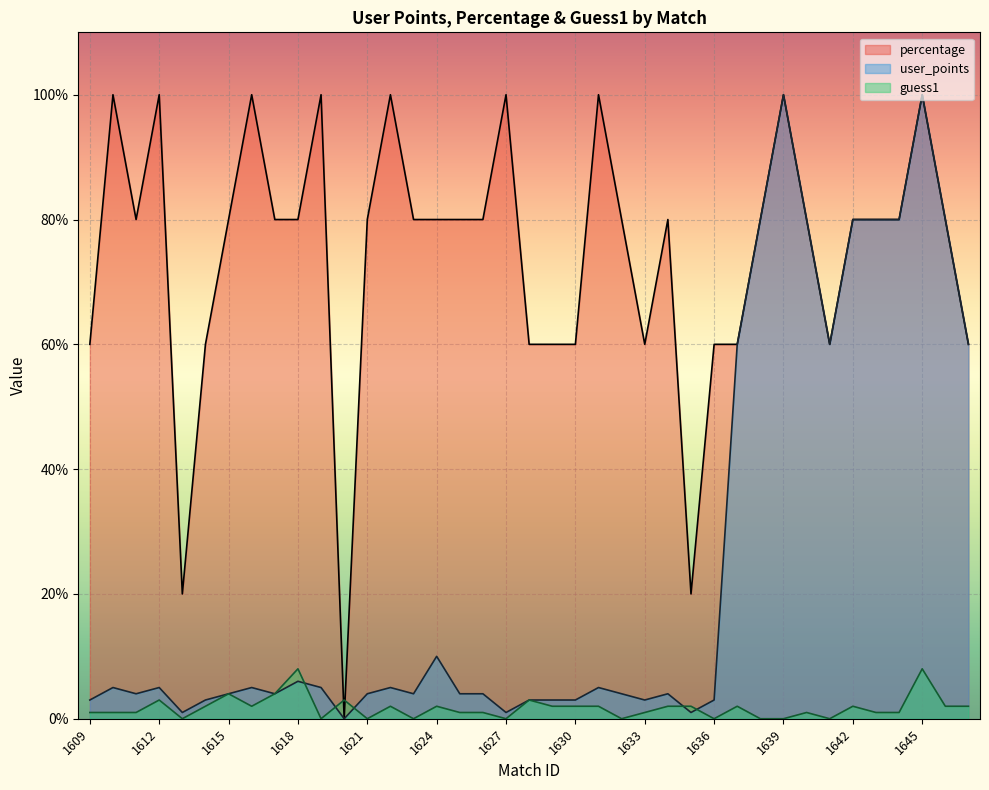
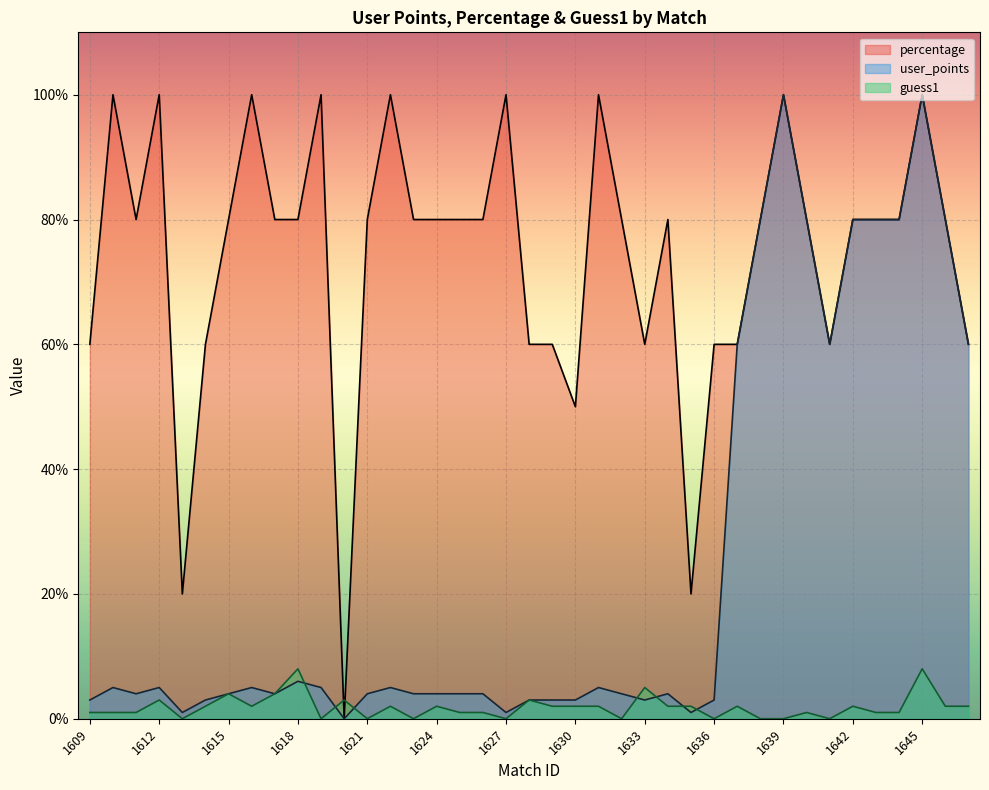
user_points, 1624: 10% -> 4%
percentage, 1630: 60% -> 50%
guess1, 1633: 1% -> 5%
